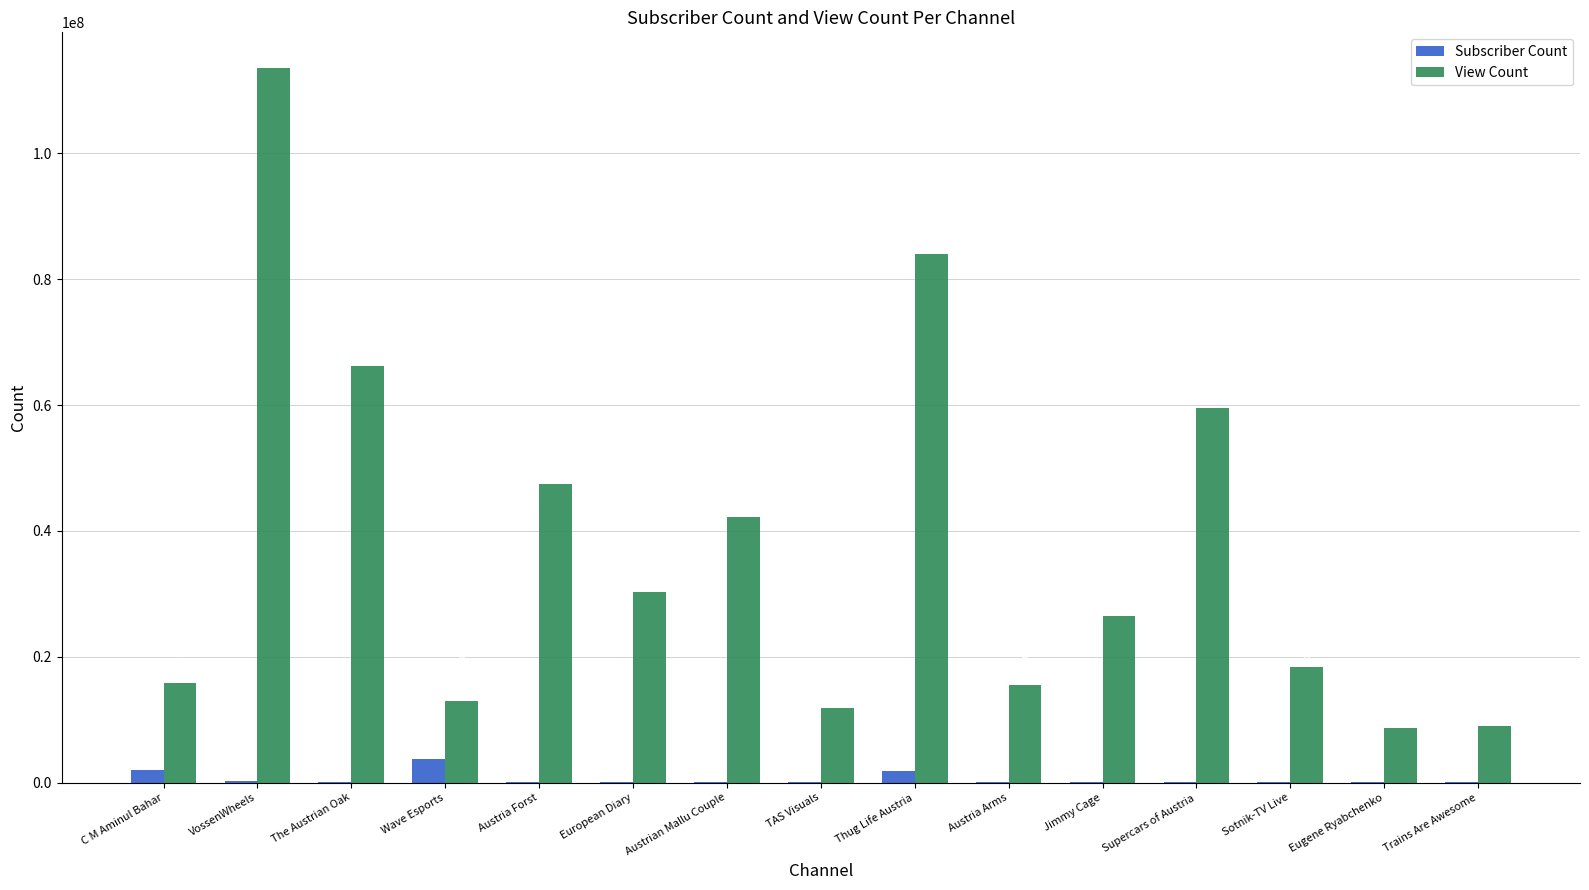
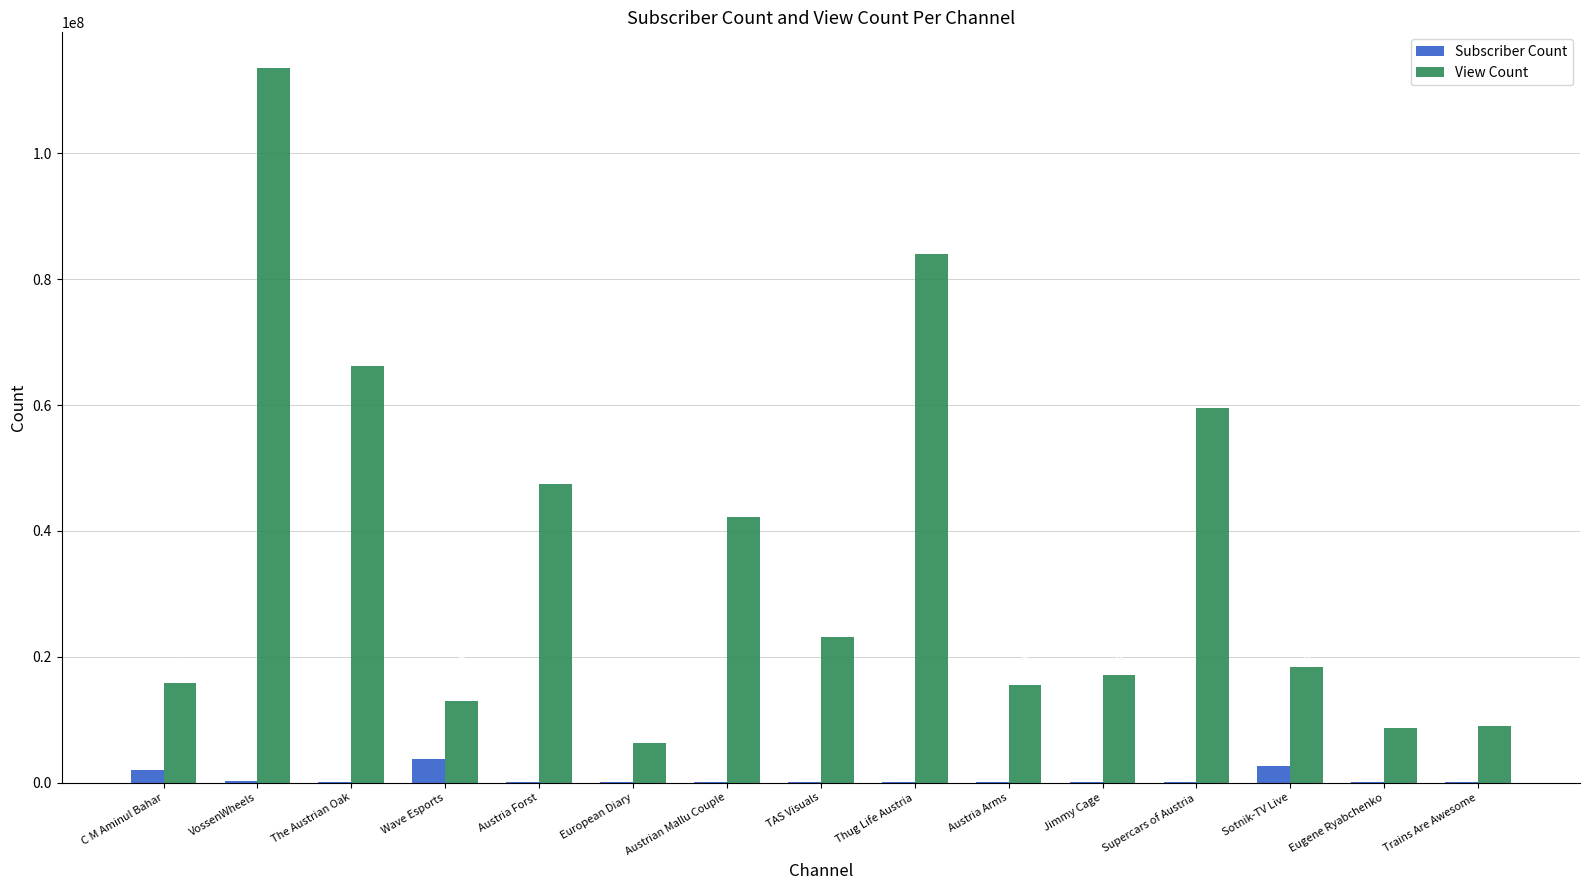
View Count, European Diary: 30000000 -> 6000000
View Count, TAS Visuals: 12000000 -> 23000000
Subscriber Count, Thug Life Austria: 2000000 -> 0
View Count, Jimmy Cage: 26000000 -> 17000000
Subscriber Count, Sotnik-TV Live: 0 -> 3000000
